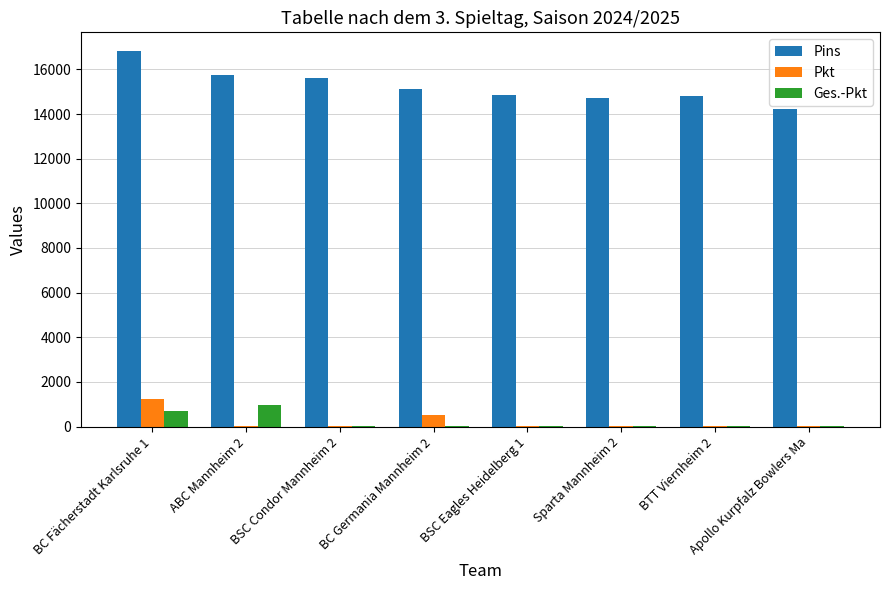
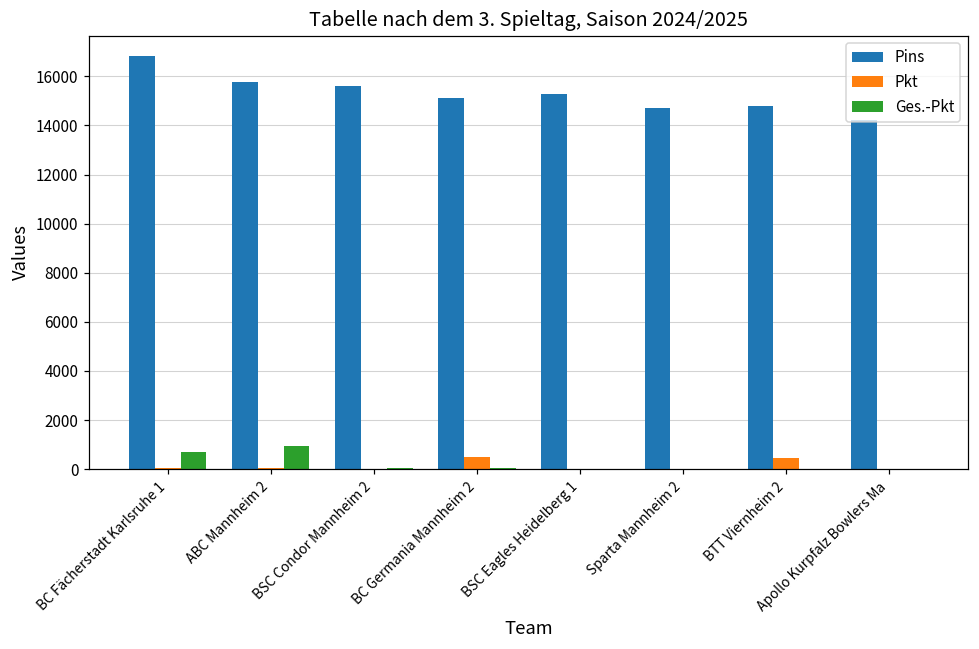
Pkt, BC Fächerstadt Karlsruhe 1: 1200 -> 0
Pins, BSC Eagles Heidelberg 1: 14900 -> 15300
Pkt, BTT Viernheim 2: 0 -> 400
